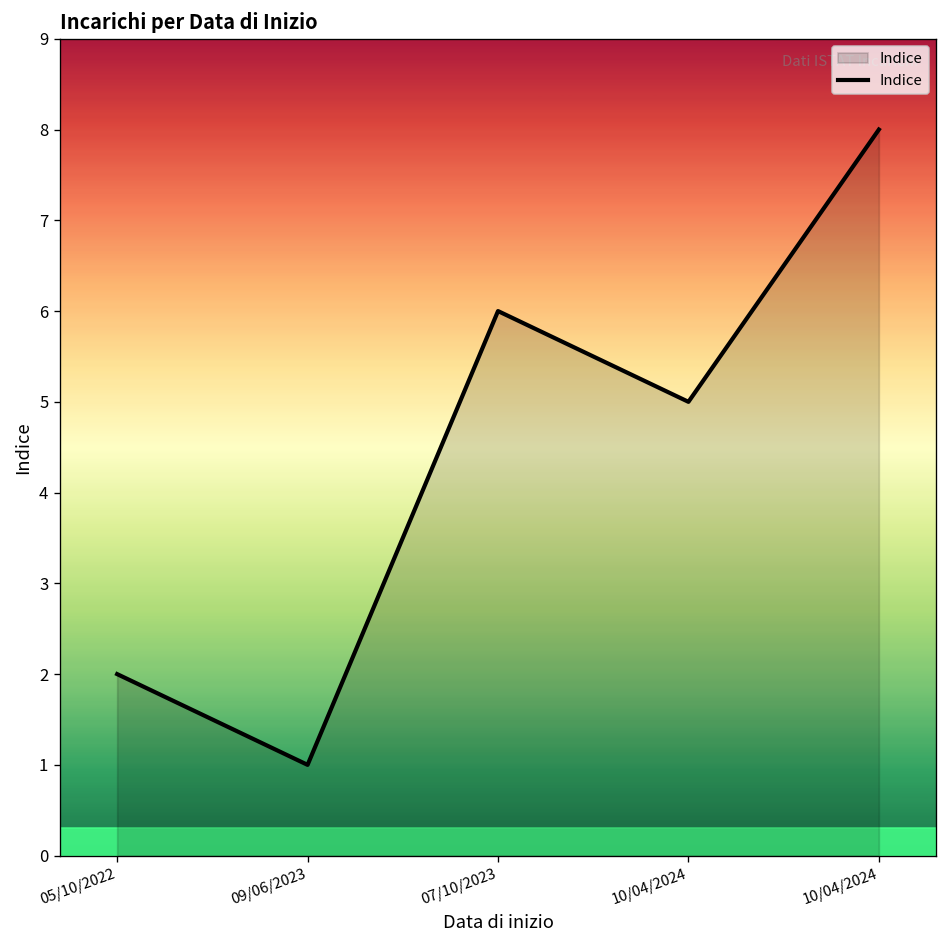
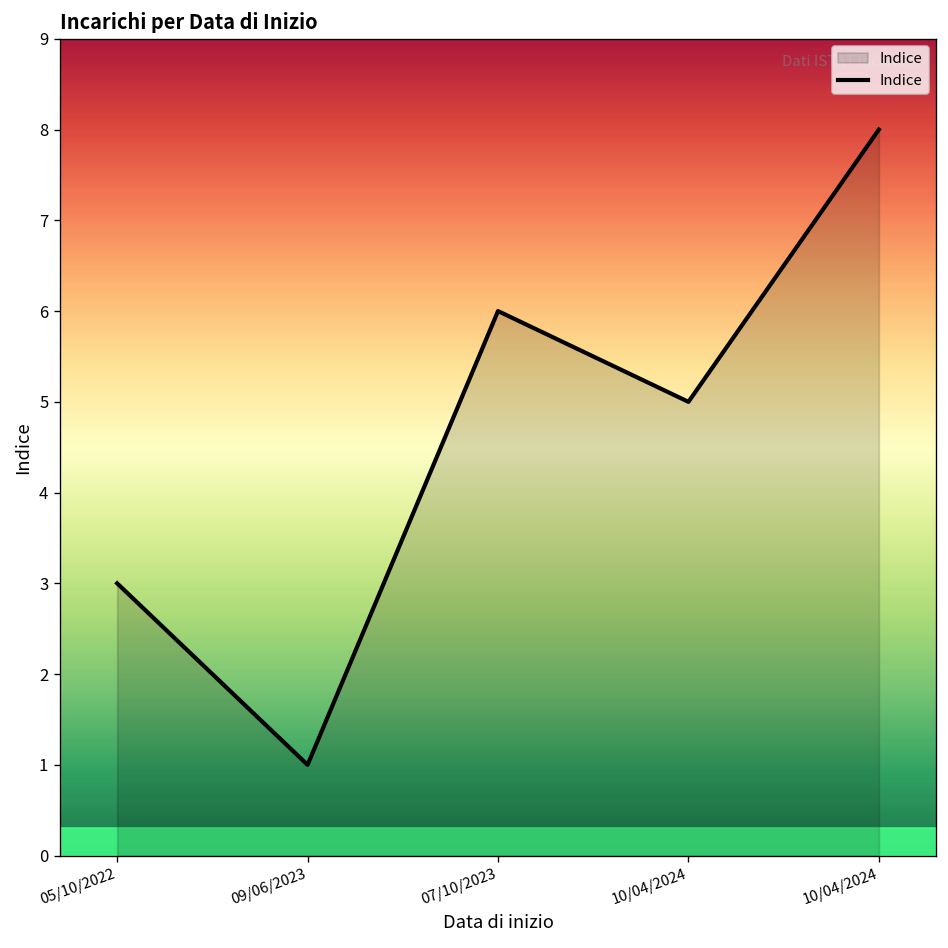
05/10/2022: 2 -> 3
